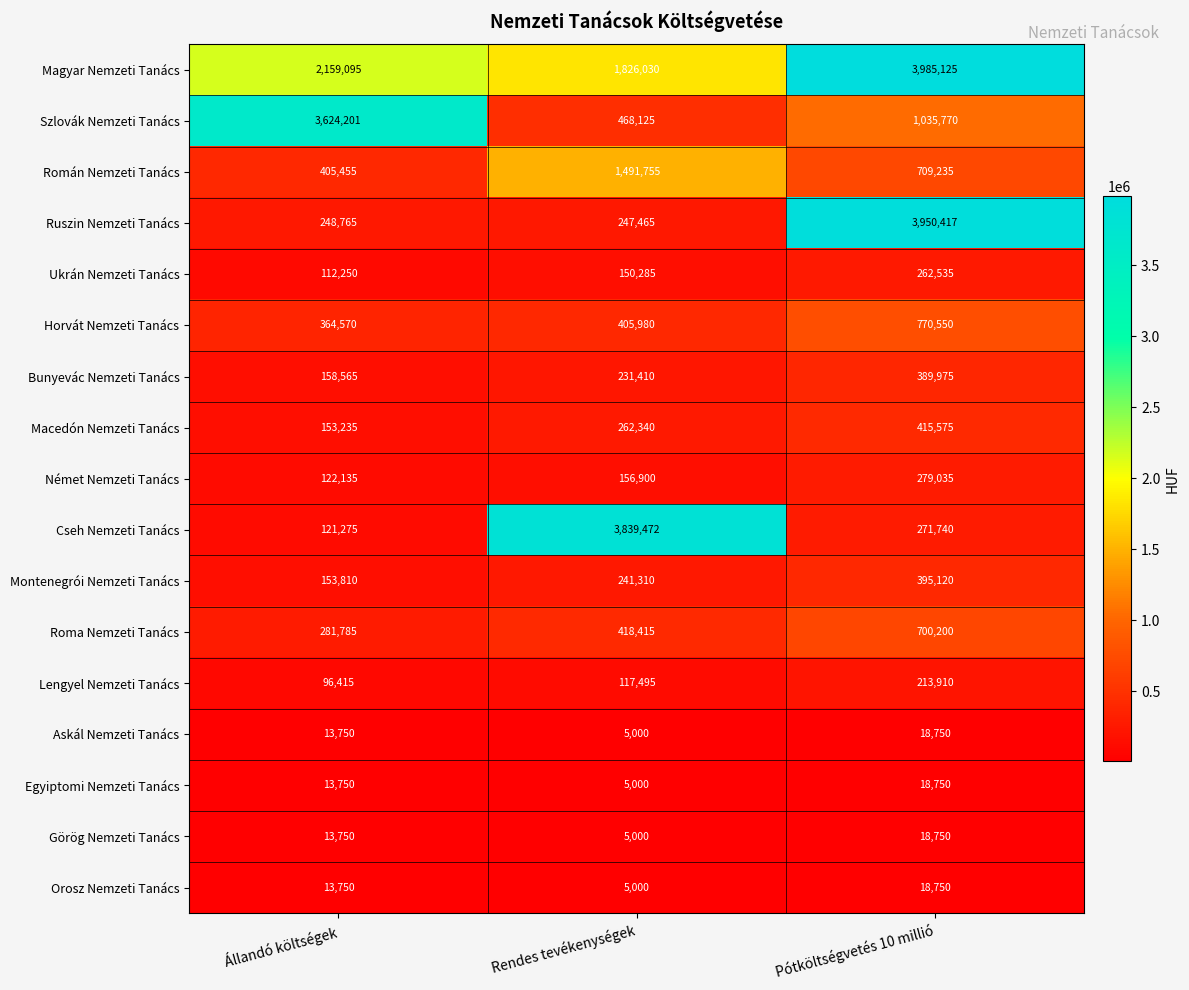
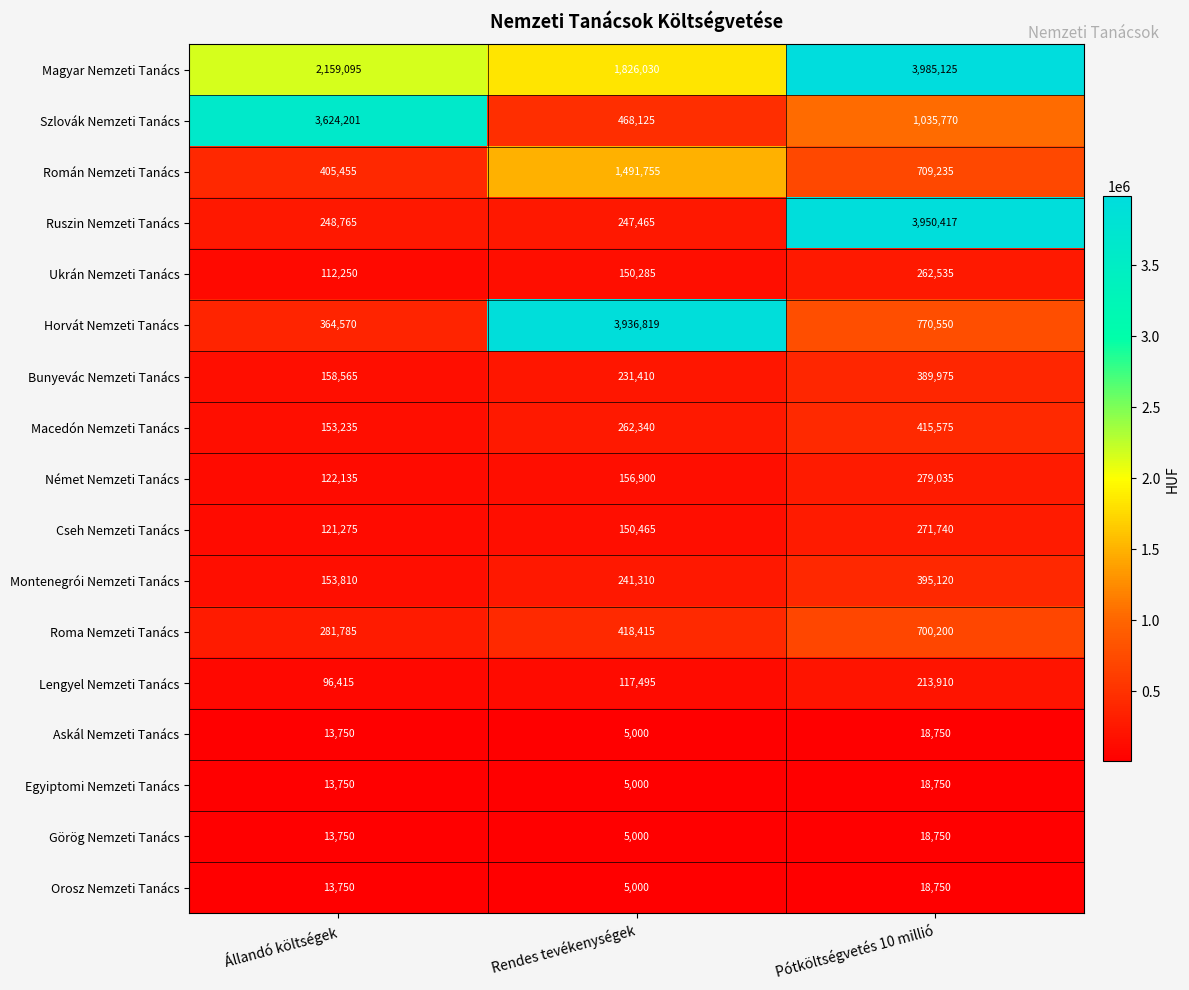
Horvát Nemzeti Tanács, Rendes tevékenységek: 405,980 -> 3,936,819
Cseh Nemzeti Tanács, Rendes tevékenységek: 3,839,472 -> 150,465
